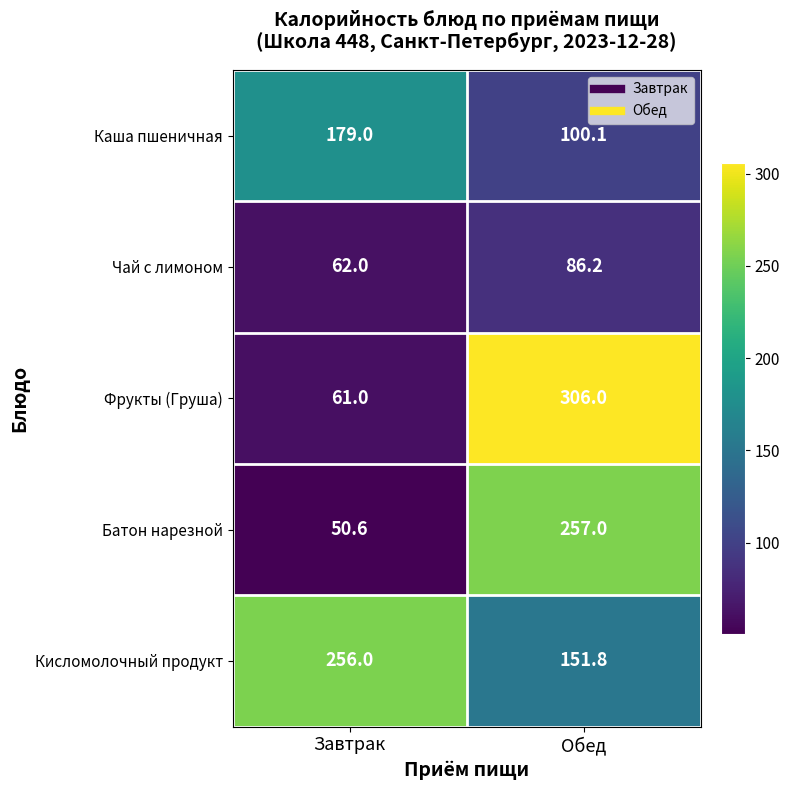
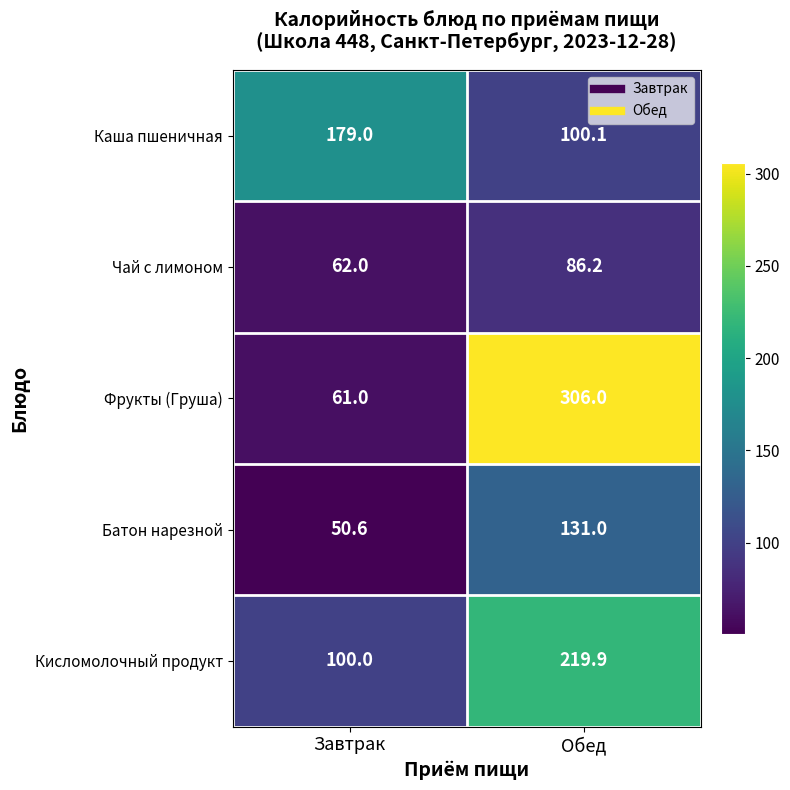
Батон нарезной, Обед: 257.0 -> 131.0
Кисломолочный продукт, Завтрак: 256.0 -> 100.0
Кисломолочный продукт, Обед: 151.8 -> 219.9
